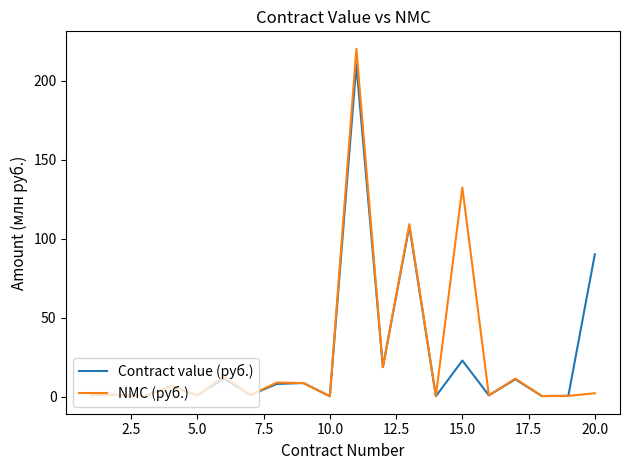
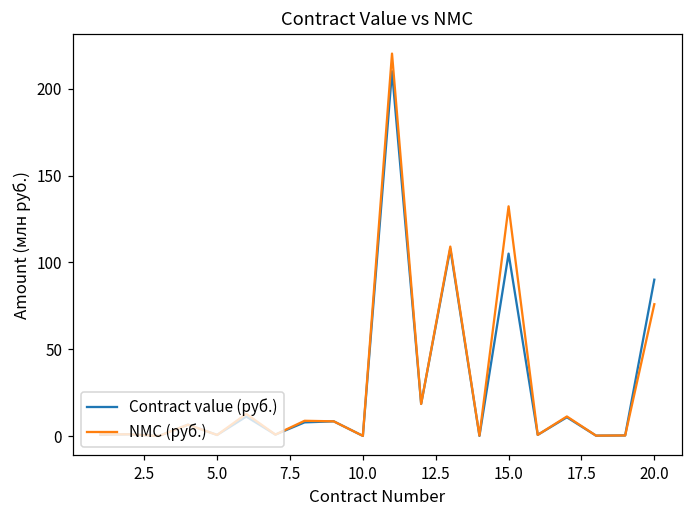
Contract value (руб.), 15.0: 23 -> 105
NMC (руб.), 20.0: 2 -> 76
